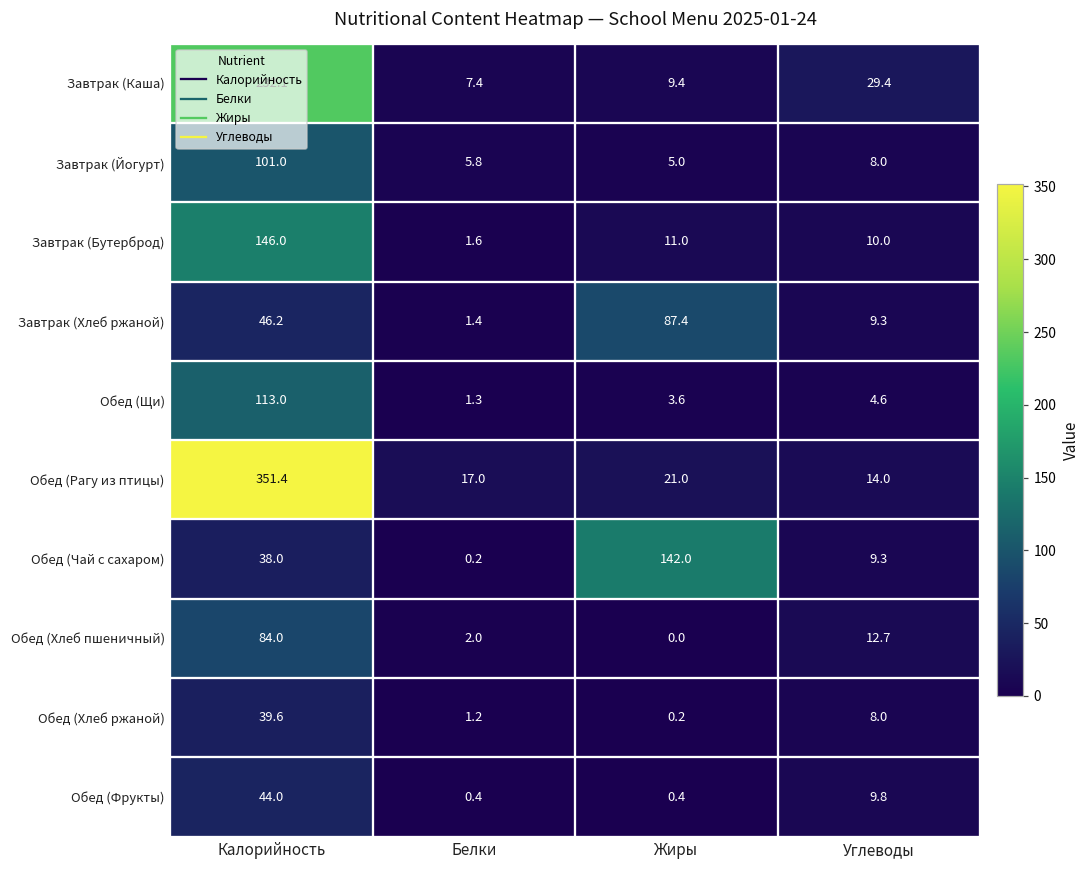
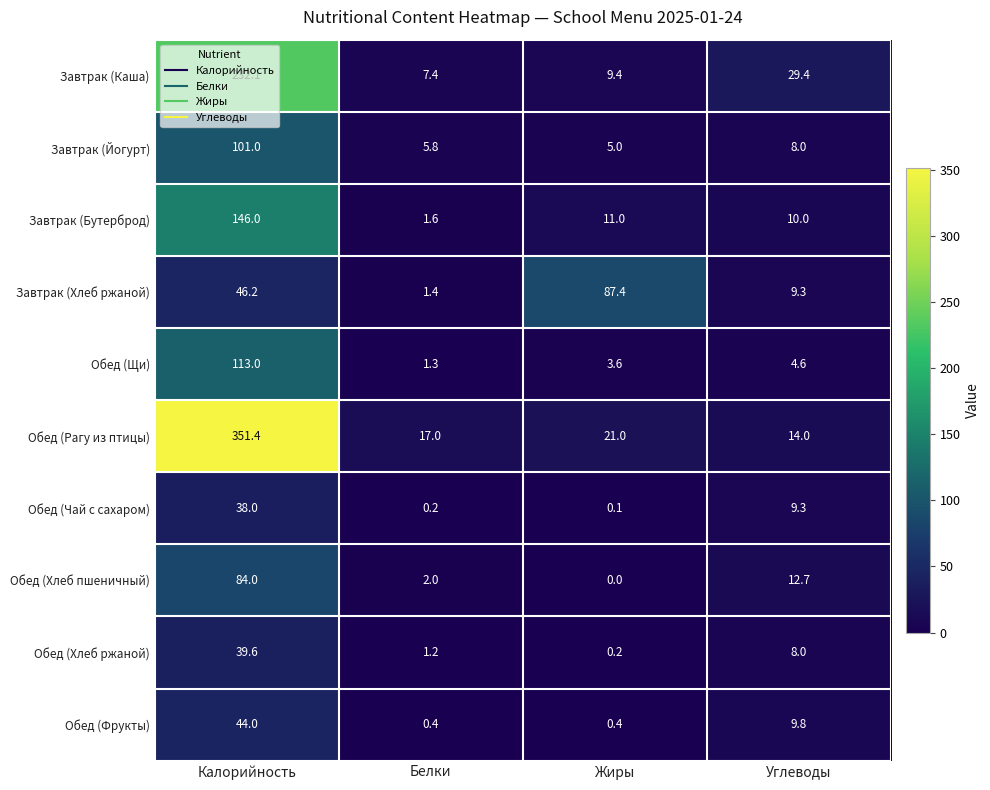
Обед (Чай с сахаром), Жиры: 142.0 -> 0.1
